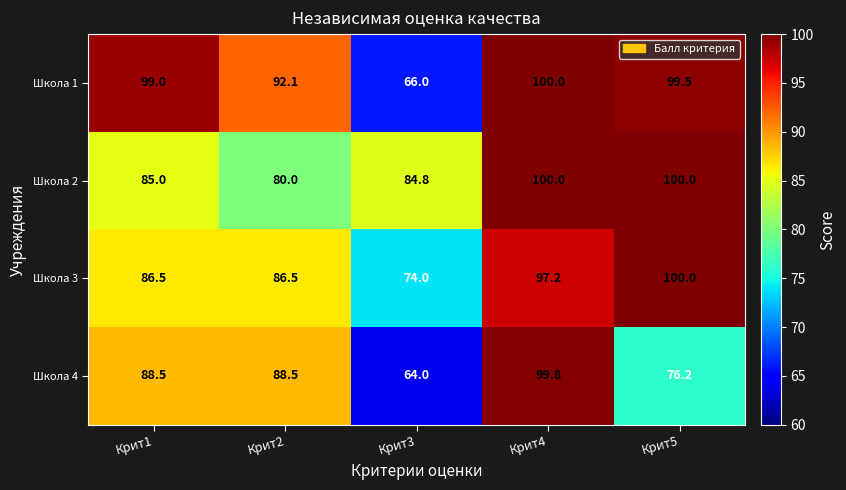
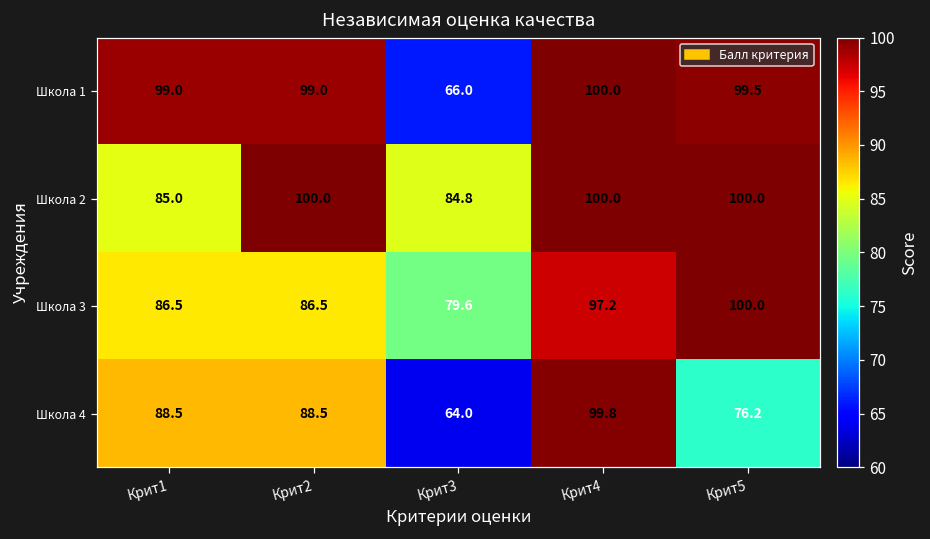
Школа 1, Крит2: 92.1 -> 99.0
Школа 2, Крит2: 80.0 -> 100.0
Школа 3, Крит3: 74.0 -> 79.6
